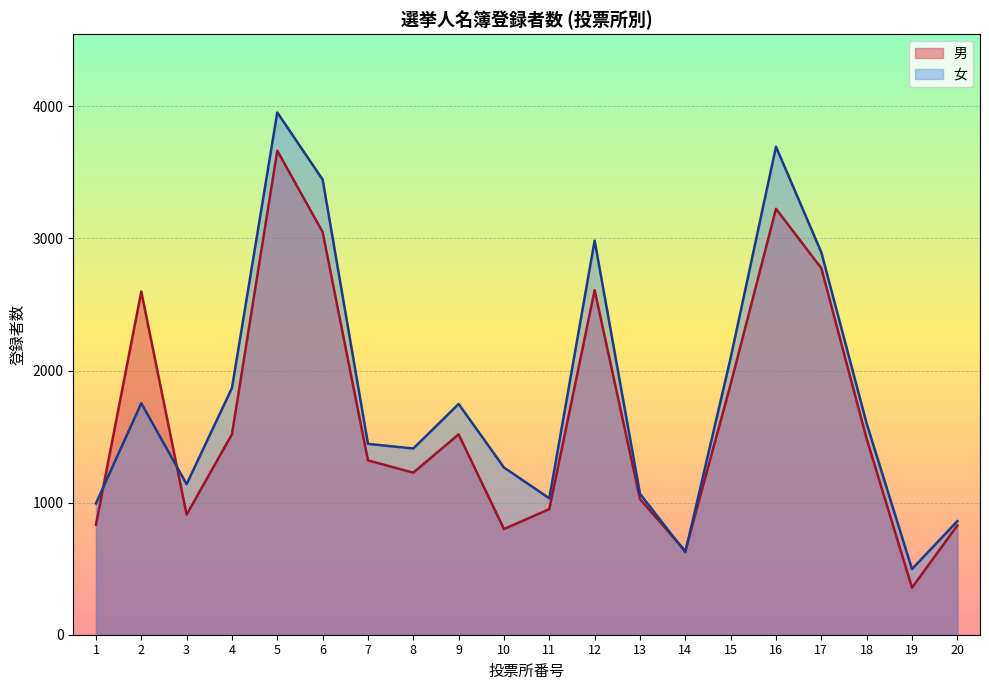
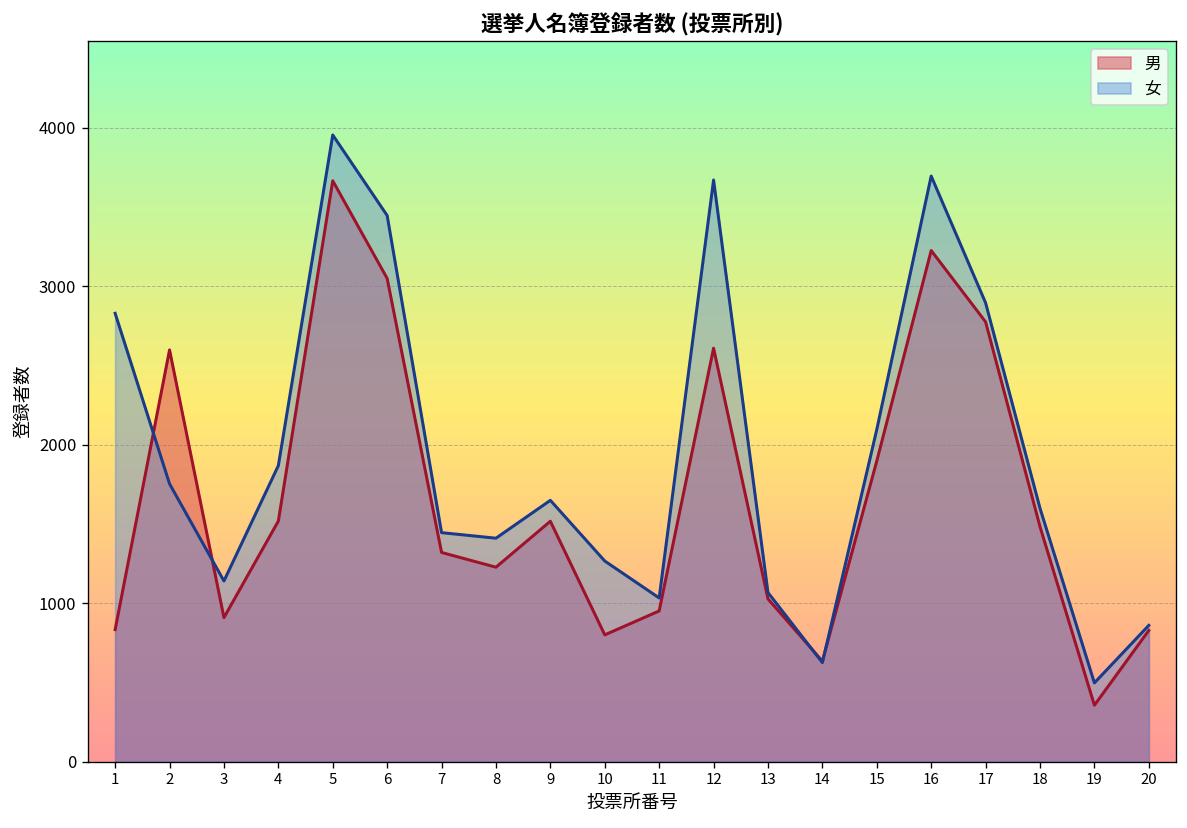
女, 1: 990 -> 2830
女, 9: 1750 -> 1650
女, 12: 2980 -> 3670
